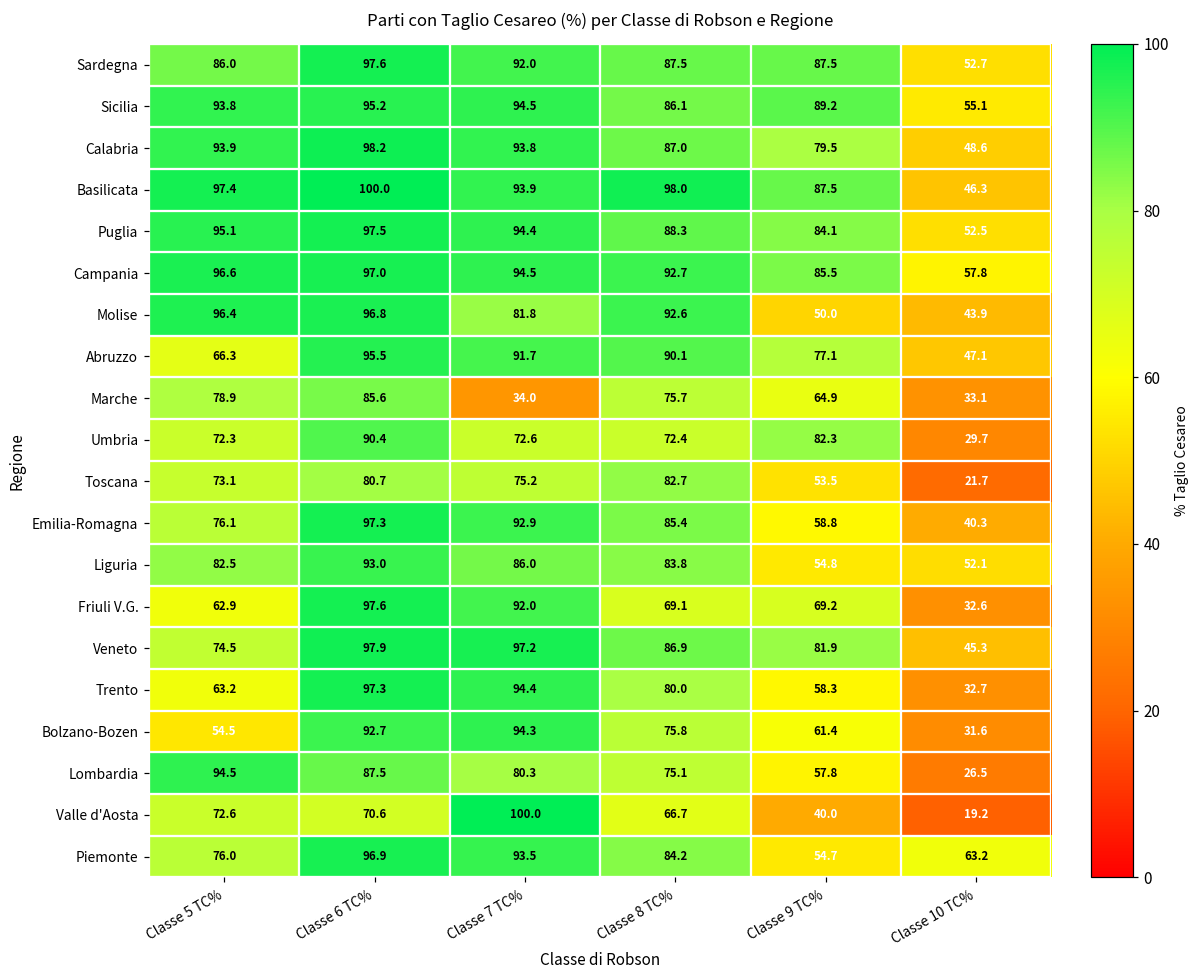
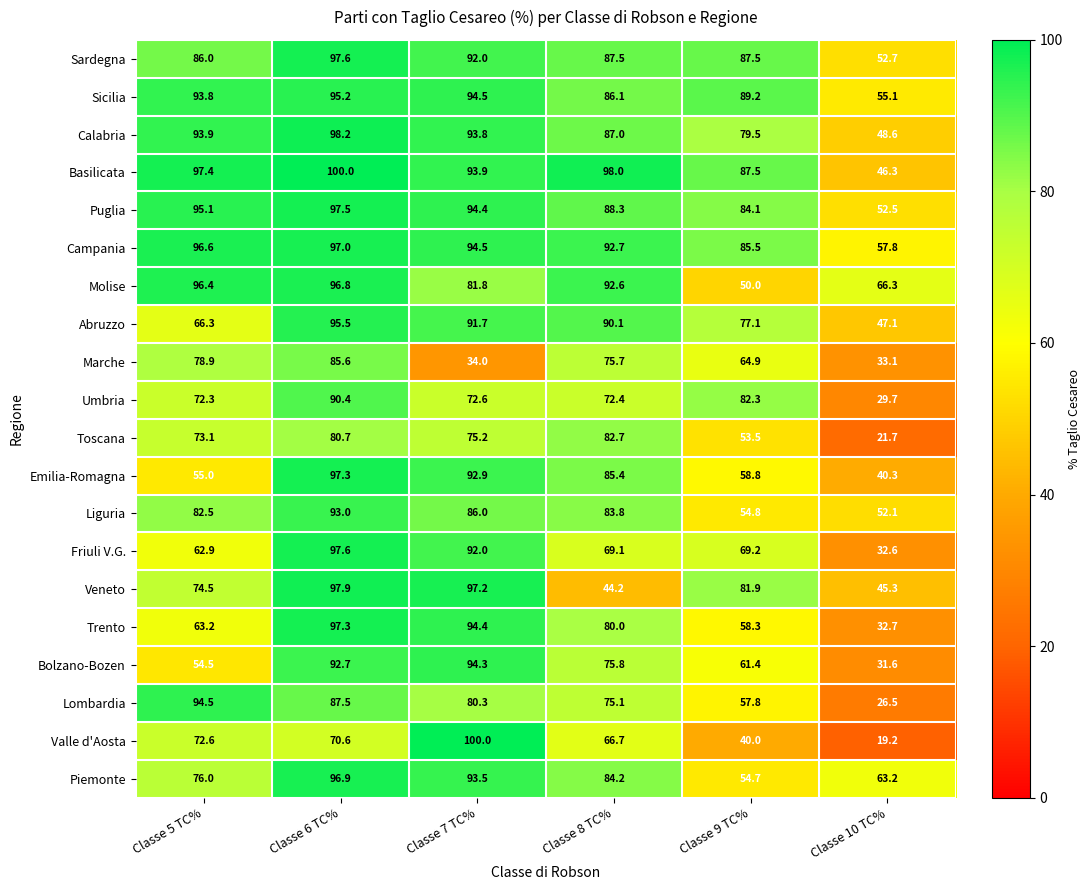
Molise, Classe 10 TC%: 43.9 -> 66.3
Emilia-Romagna, Classe 5 TC%: 76.1 -> 55.0
Veneto, Classe 8 TC%: 86.9 -> 44.2
